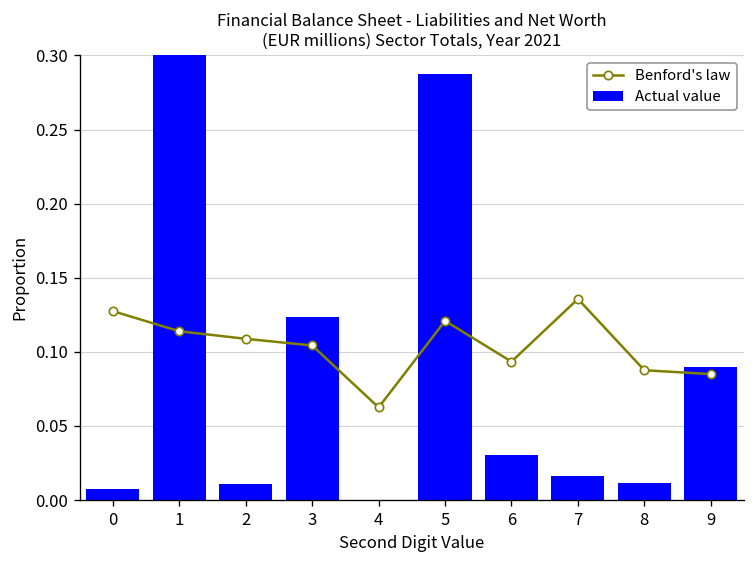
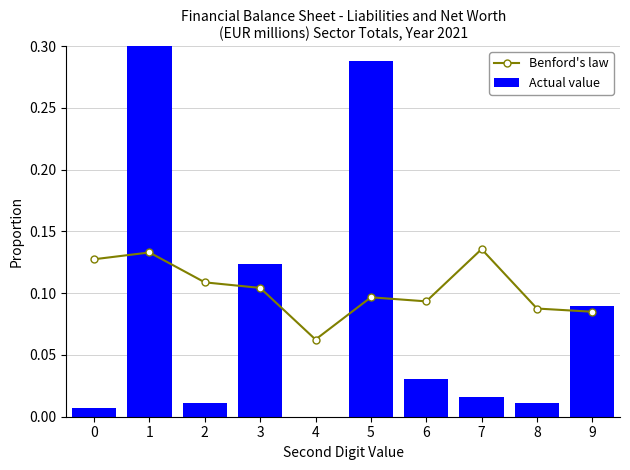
Benford's law, 1: 0.114 -> 0.133
Benford's law, 5: 0.121 -> 0.097
